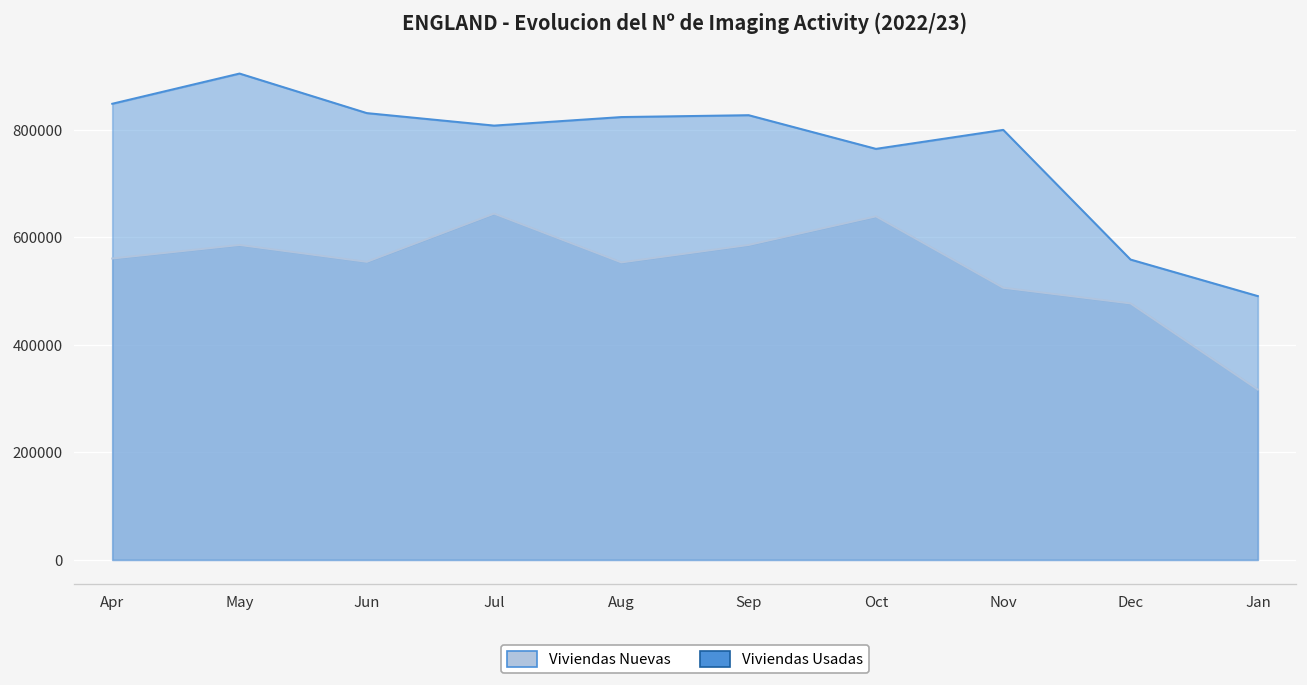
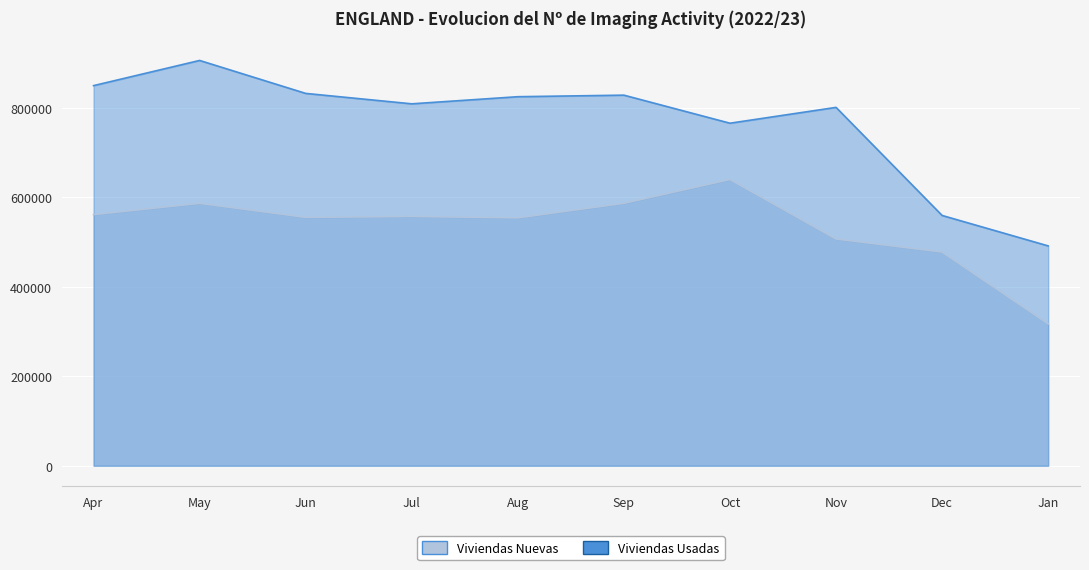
Viviendas Nuevas, Jul: 640000 -> 560000
